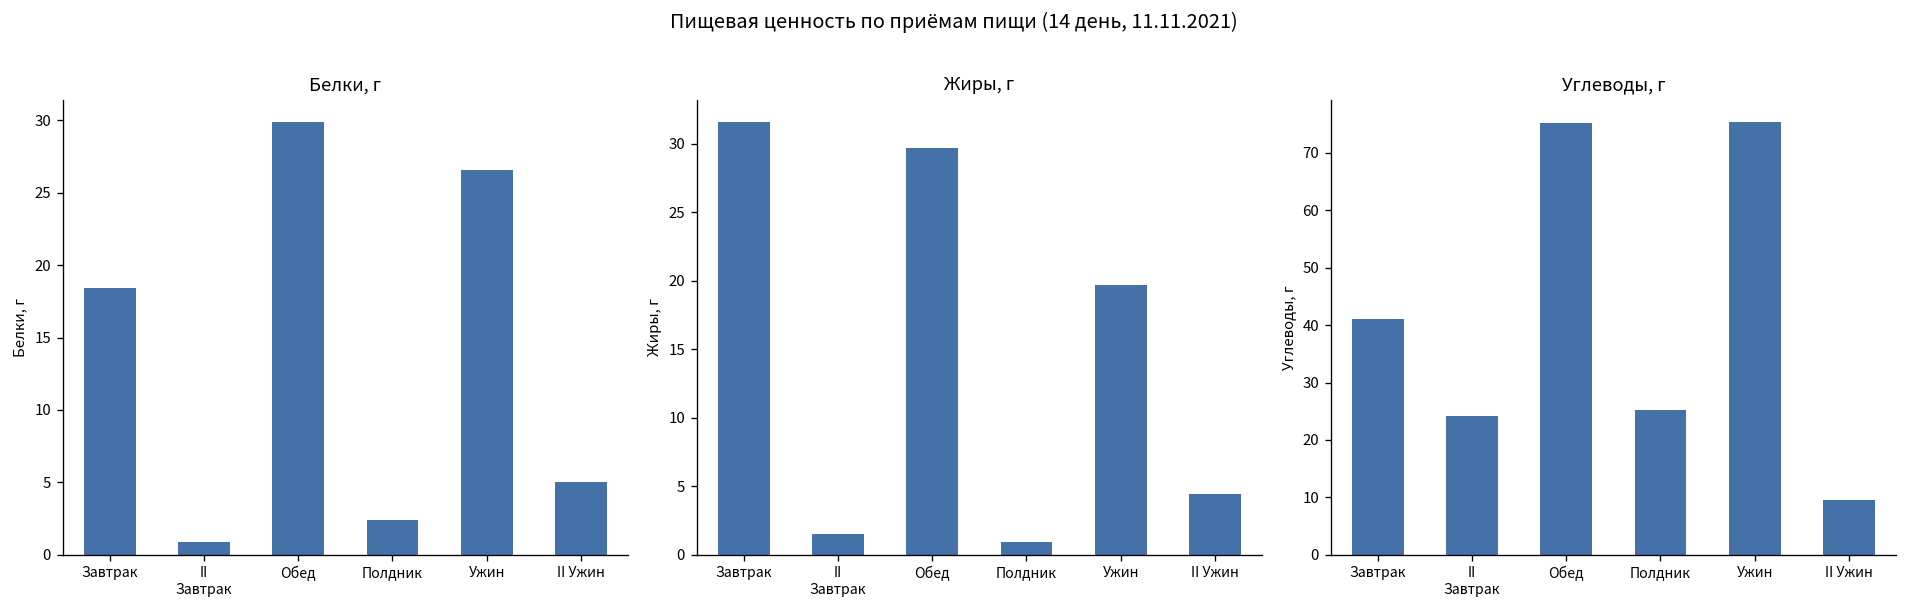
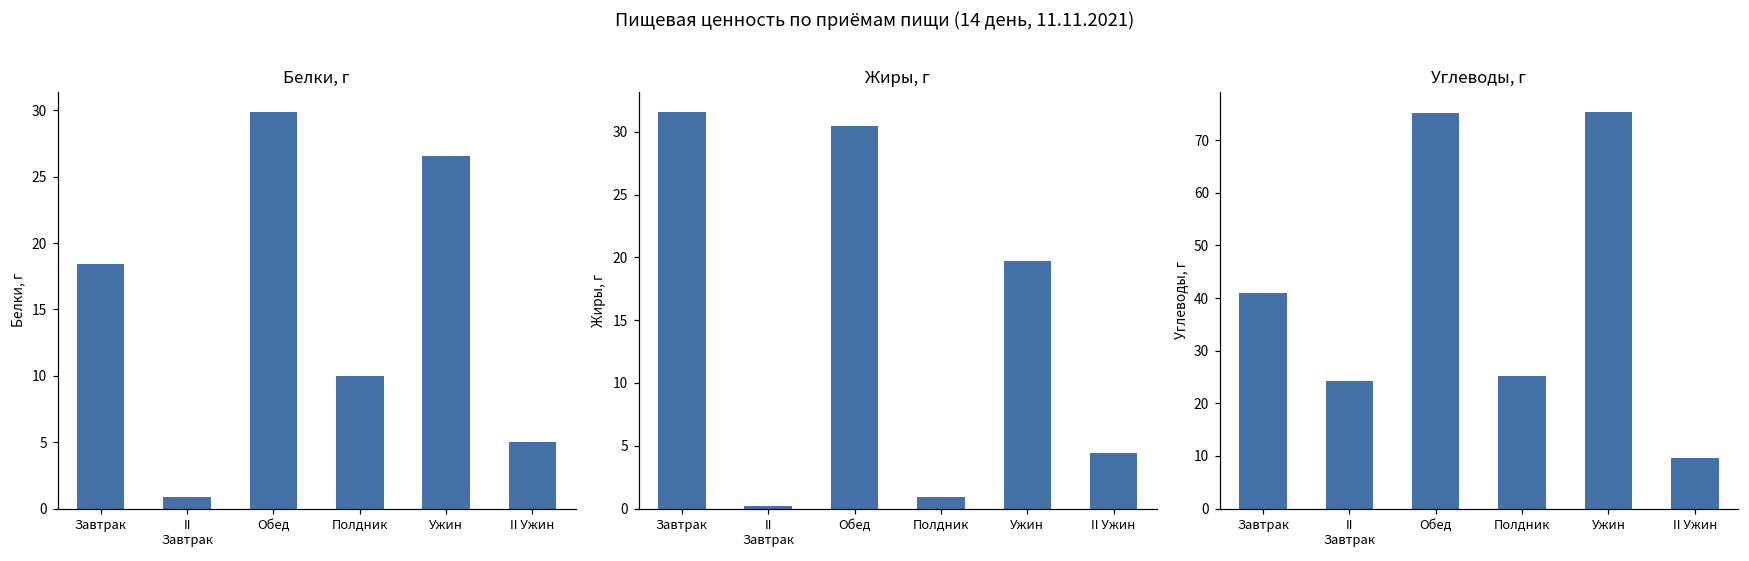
Белки, г, Полдник: 2.4 -> 10.0
Жиры, г, II Завтрак: 1.5 -> 0.2
Жиры, г, Обед: 29.7 -> 30.5
